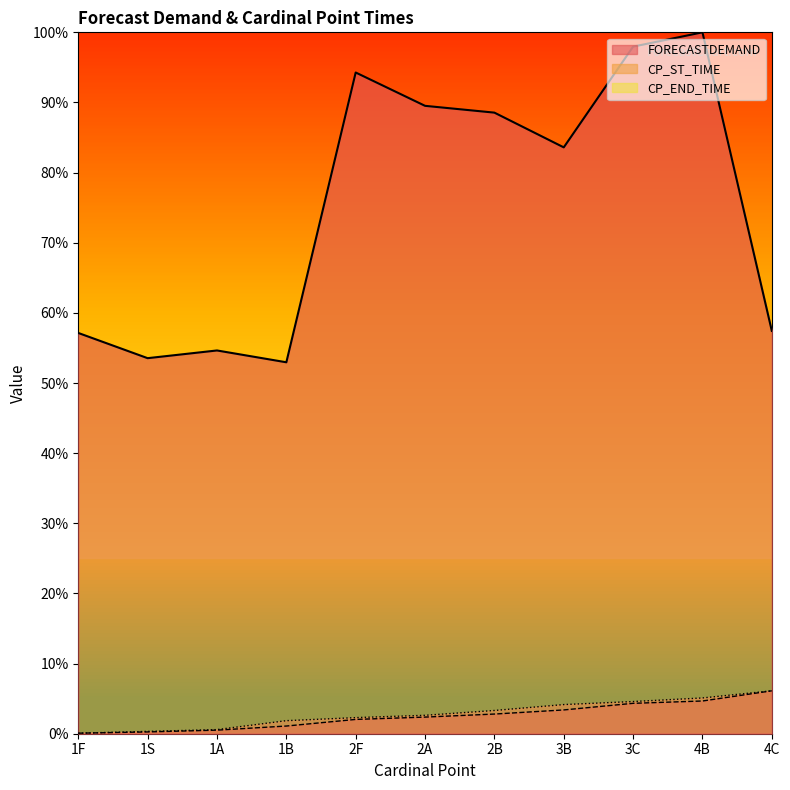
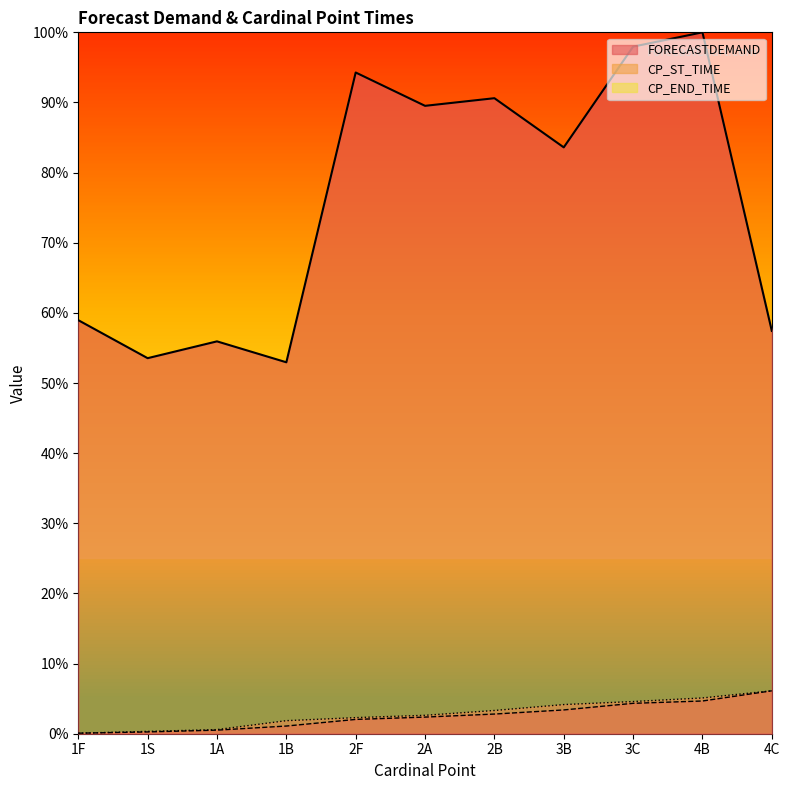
FORECASTDEMAND, 1F: 57% -> 59%
FORECASTDEMAND, 1A: 55% -> 56%
FORECASTDEMAND, 2B: 89% -> 91%
